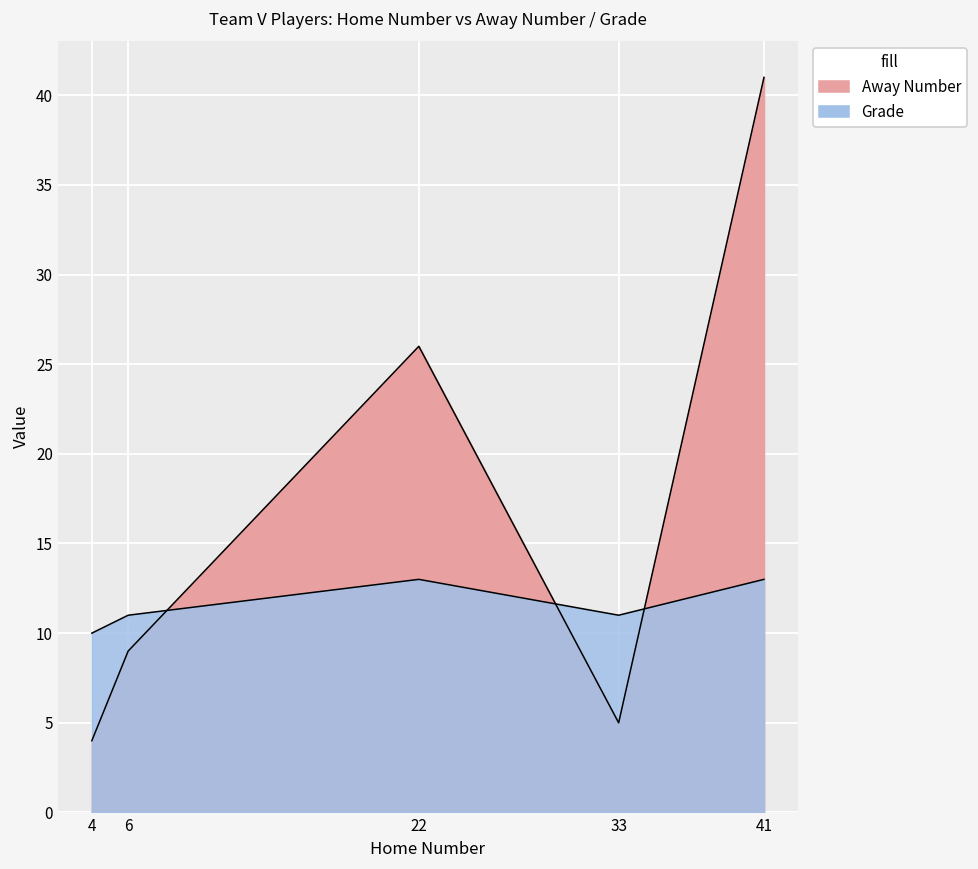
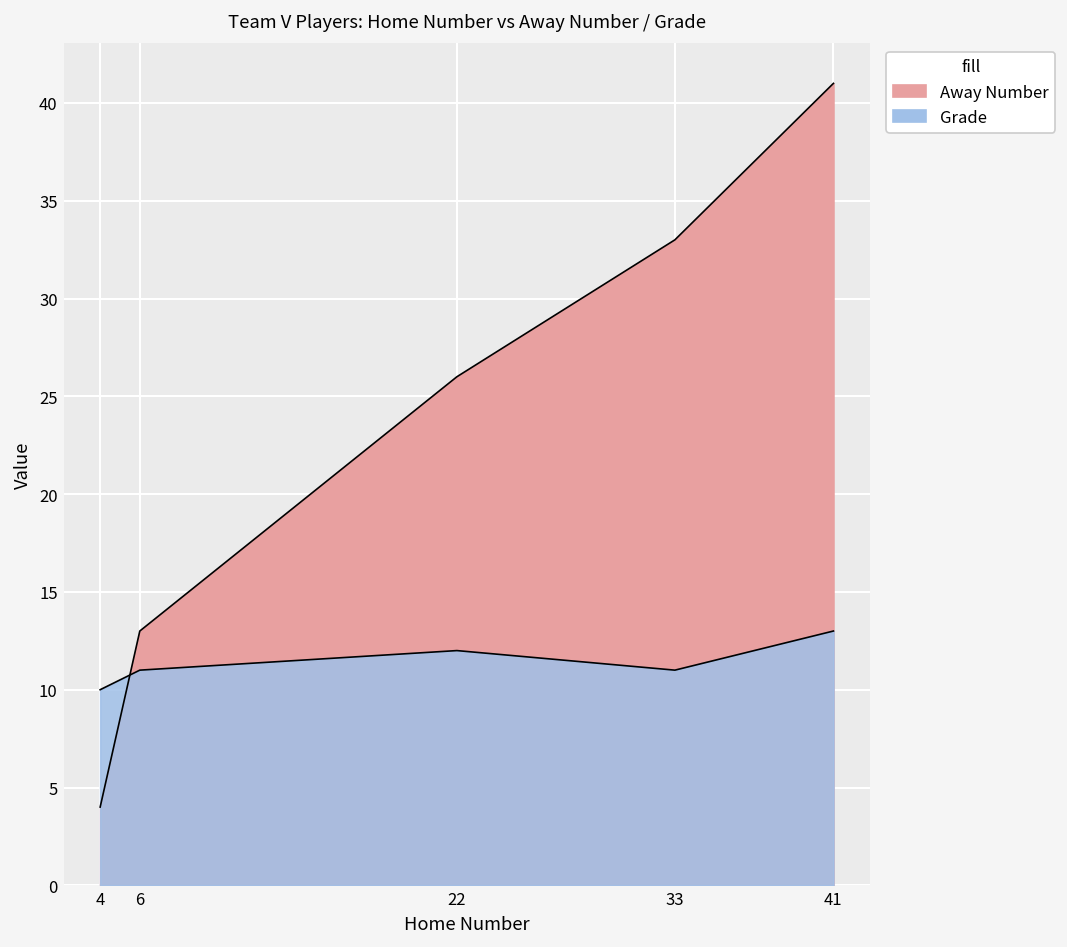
Away Number, 6: 9 -> 13
Grade, 22: 13 -> 12
Away Number, 33: 5 -> 33
